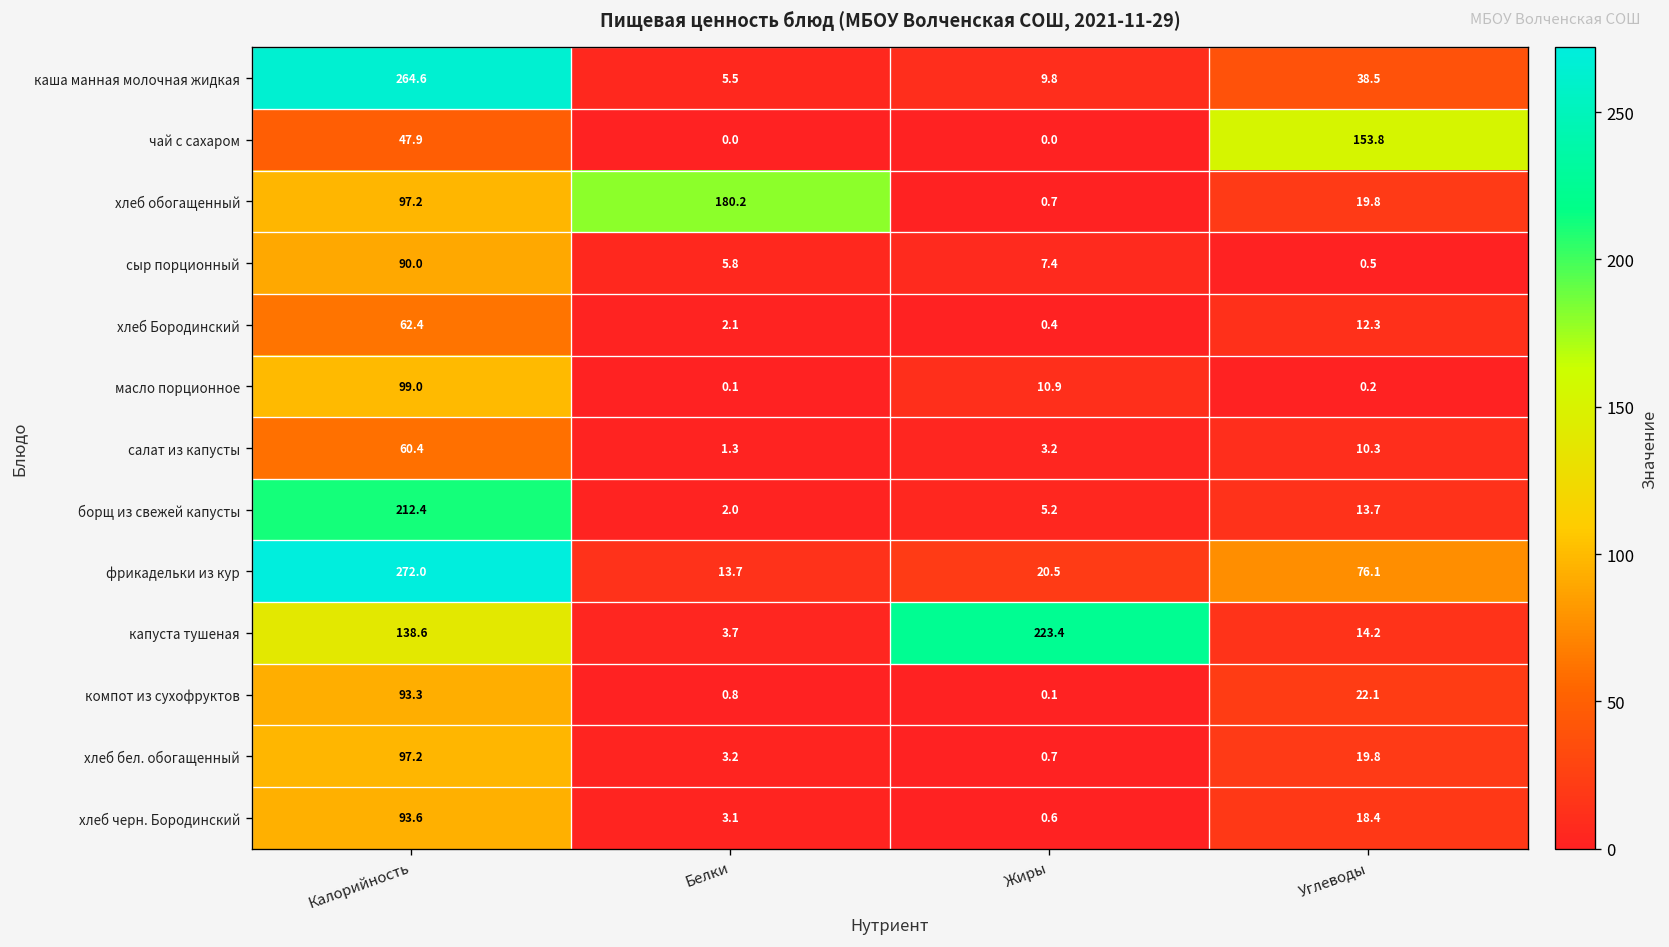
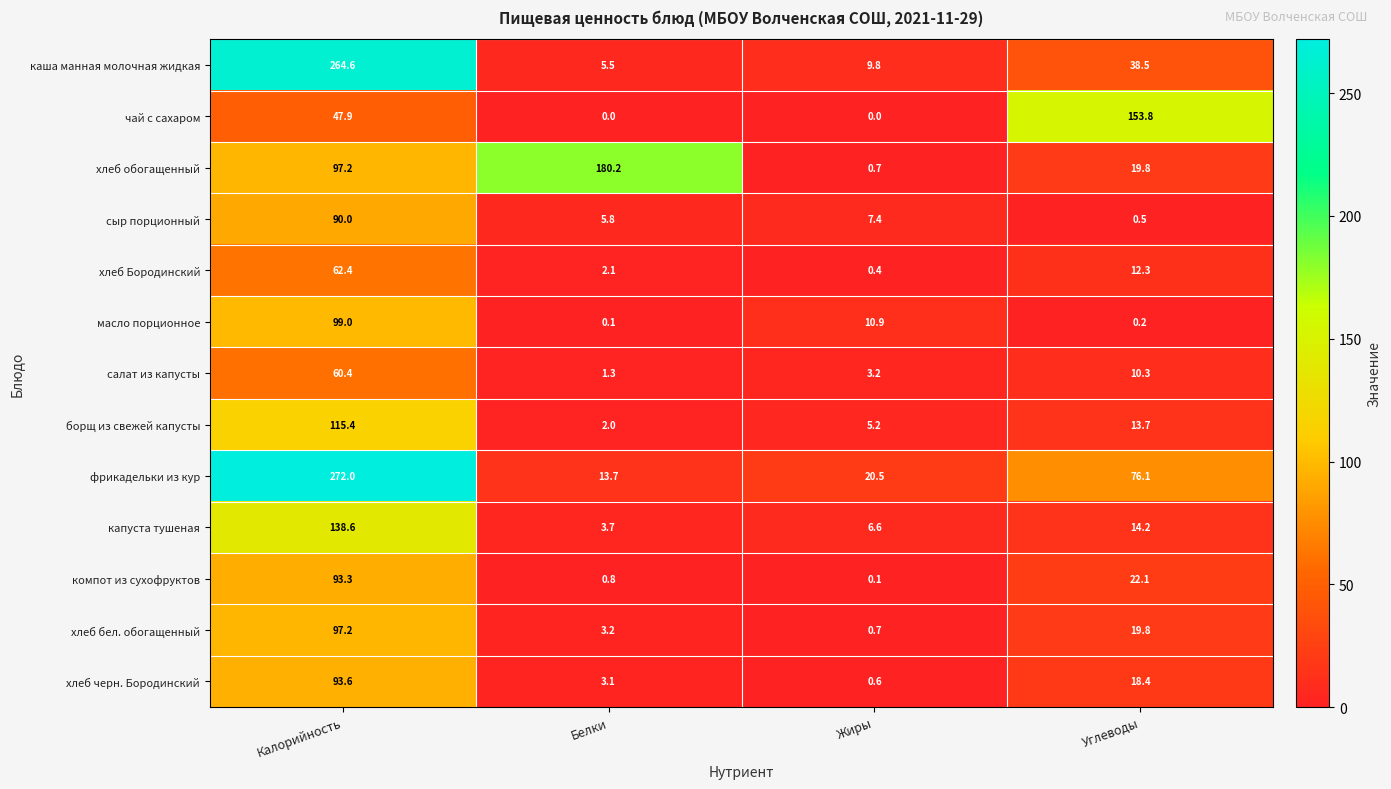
борщ из свежей капусты, Калорийность: 212.4 -> 115.4
капуста тушеная, Жиры: 223.4 -> 6.6
